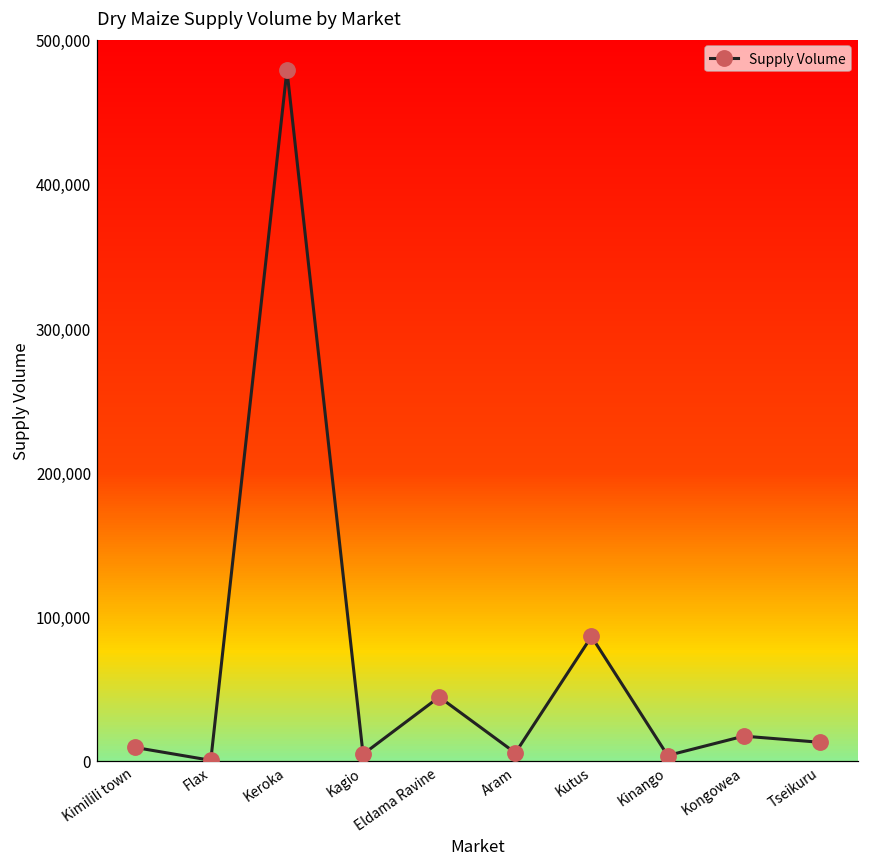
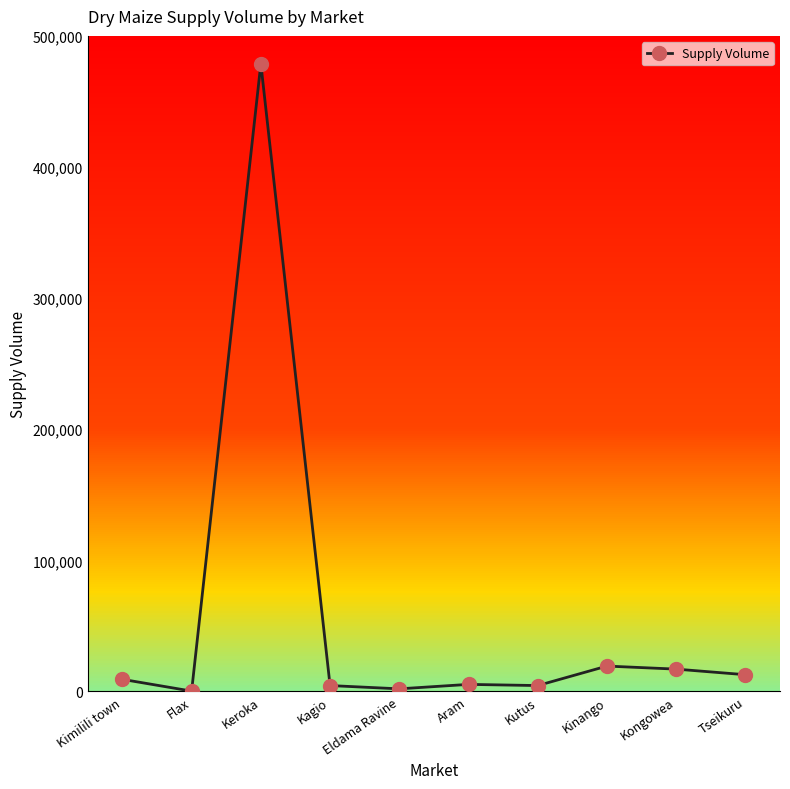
Eldama Ravine: 44,000 -> 2,000
Kutus: 86,000 -> 5,000
Kinango: 4,000 -> 19,000
